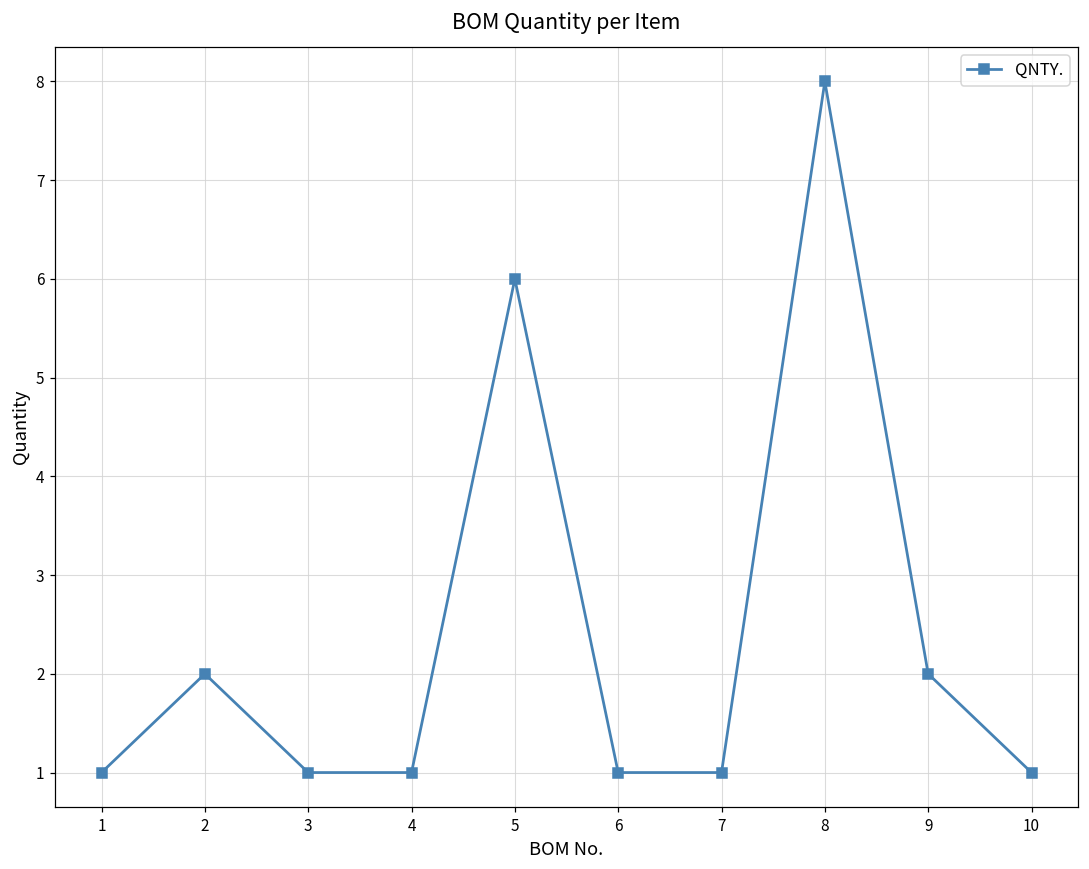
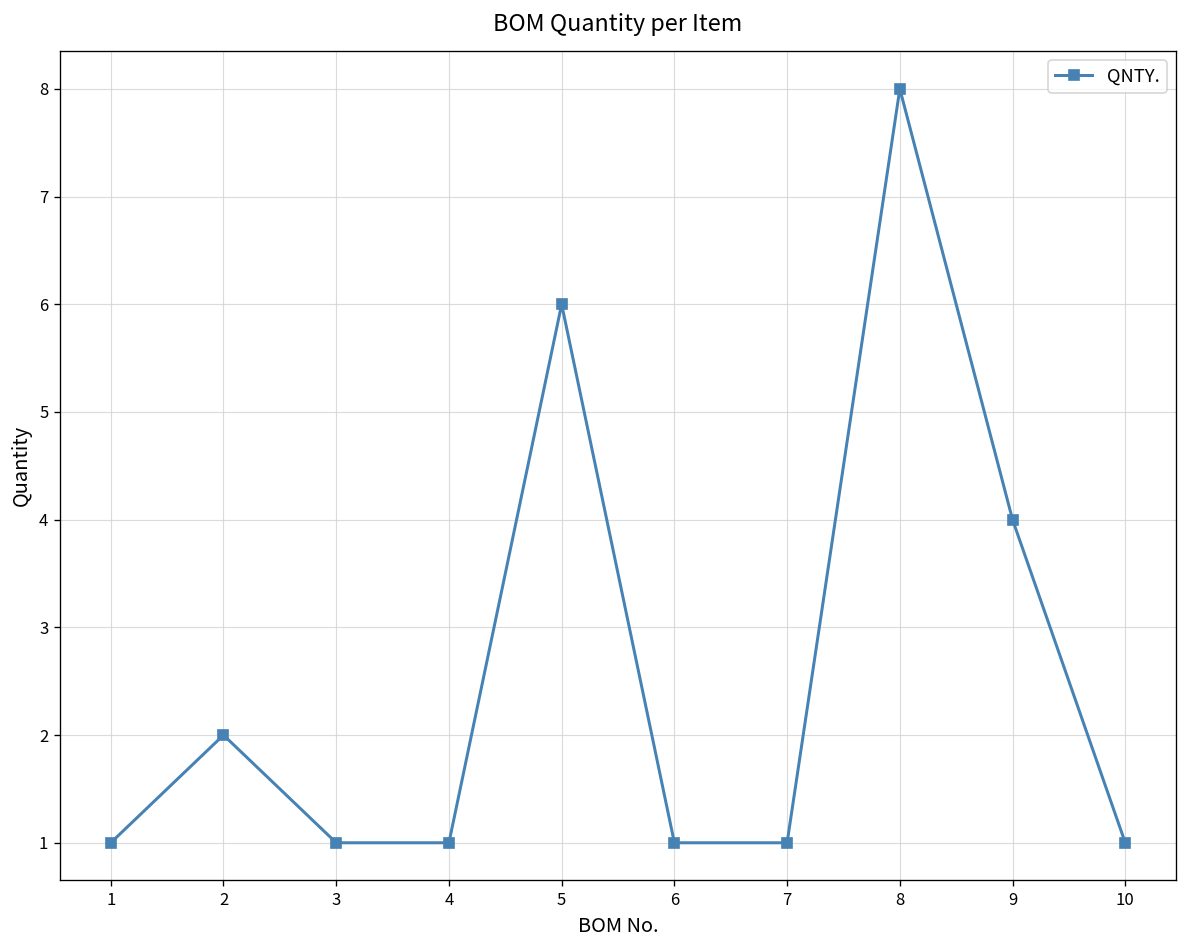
9: 2 -> 4
